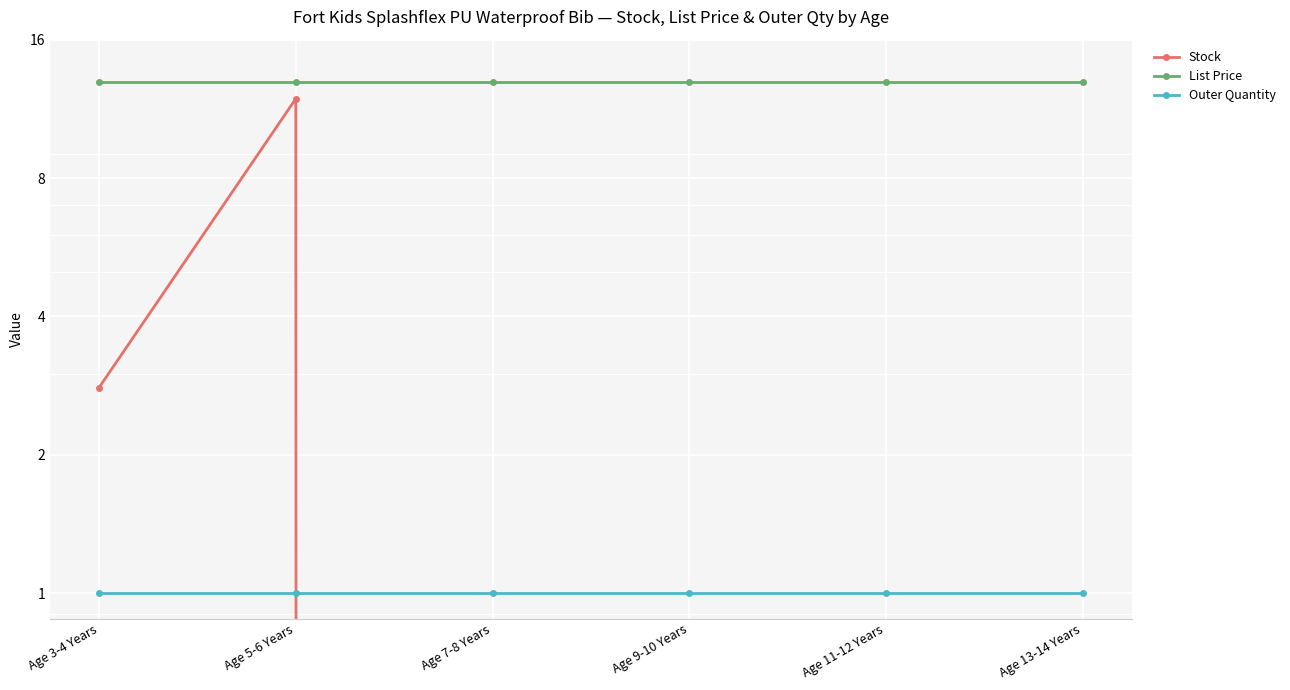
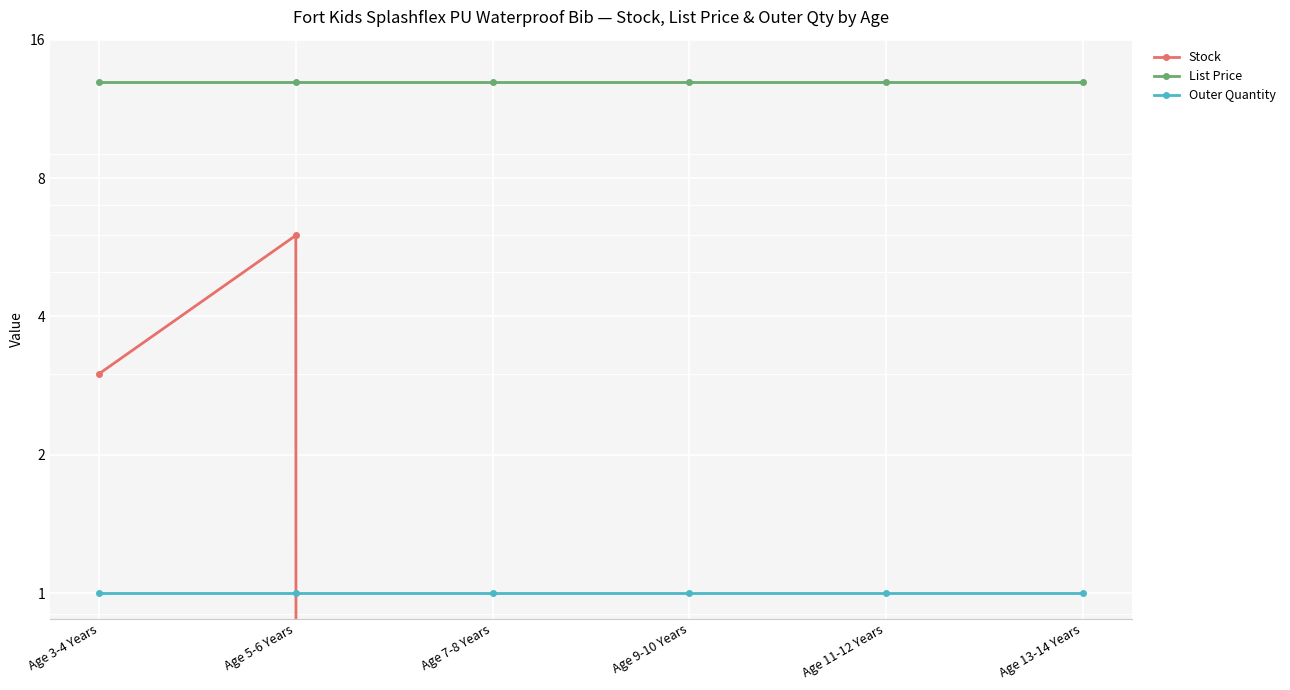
Stock, Age 3-4 Years: 2.8 -> 3.0
Stock, Age 5-6 Years: 11.9 -> 6.0
